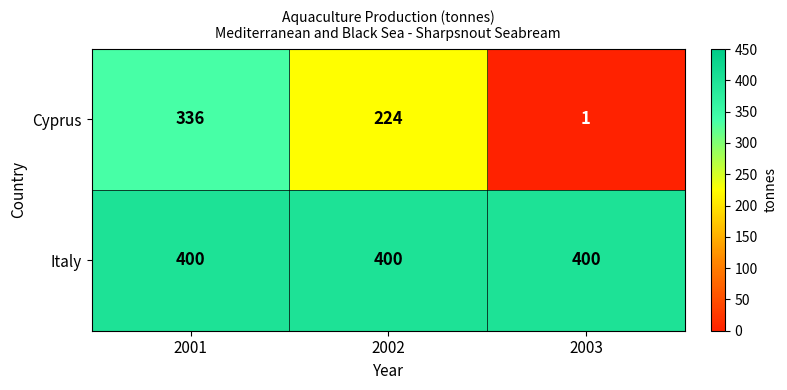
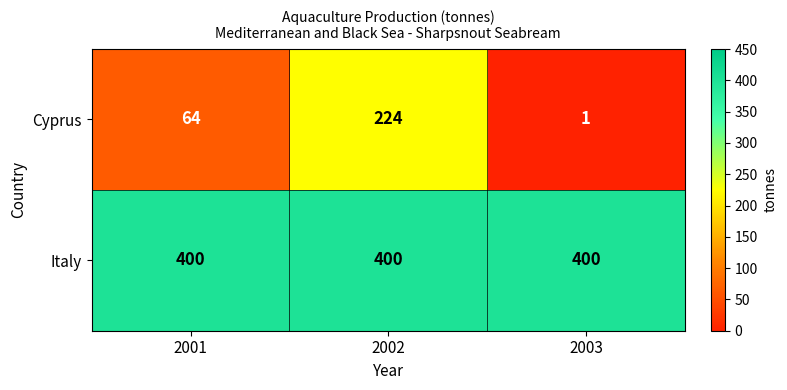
Cyprus, 2001: 336 -> 64
